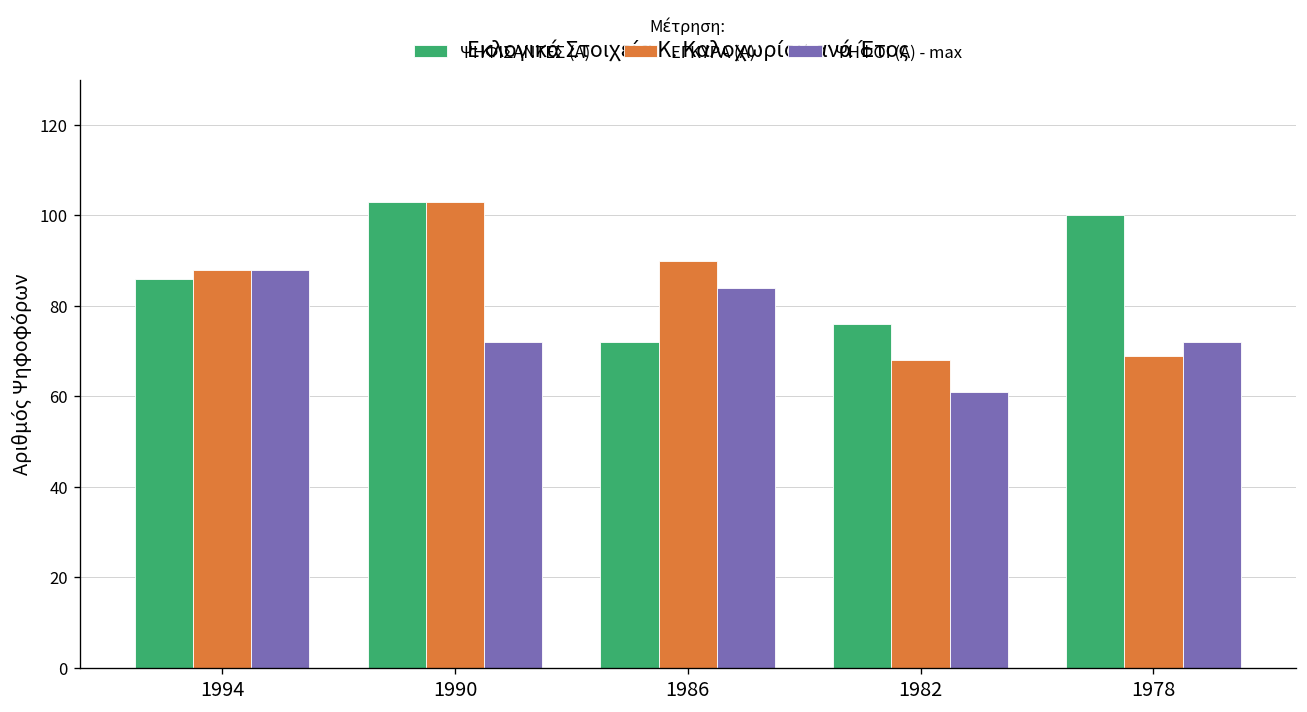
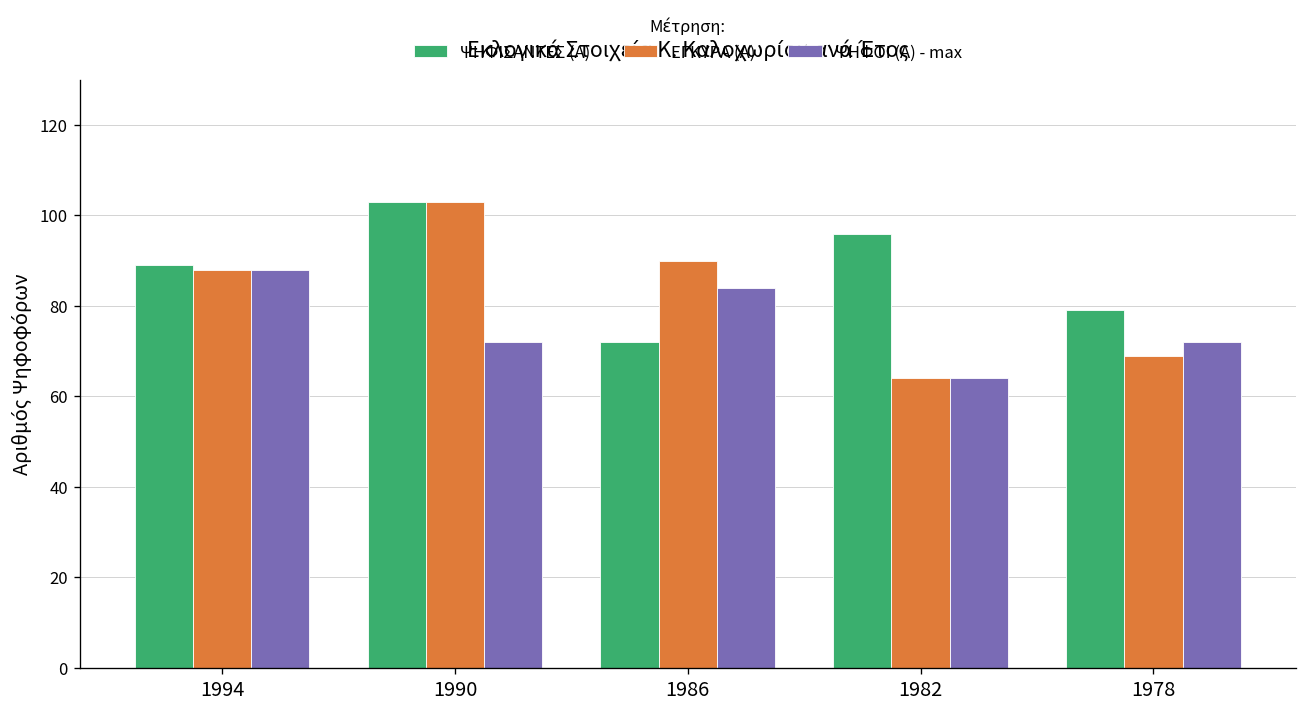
ΨΗΦΙΣΑΝΤΕΣ (Α), 1994: 86 -> 89
ΨΗΦΙΣΑΝΤΕΣ (Α), 1982: 76 -> 96
ΕΓΚΥΡΑ (Α), 1982: 68 -> 64
ΨΗΦΟΙ (Α) - max, 1982: 61 -> 64
ΨΗΦΙΣΑΝΤΕΣ (Α), 1978: 100 -> 79
